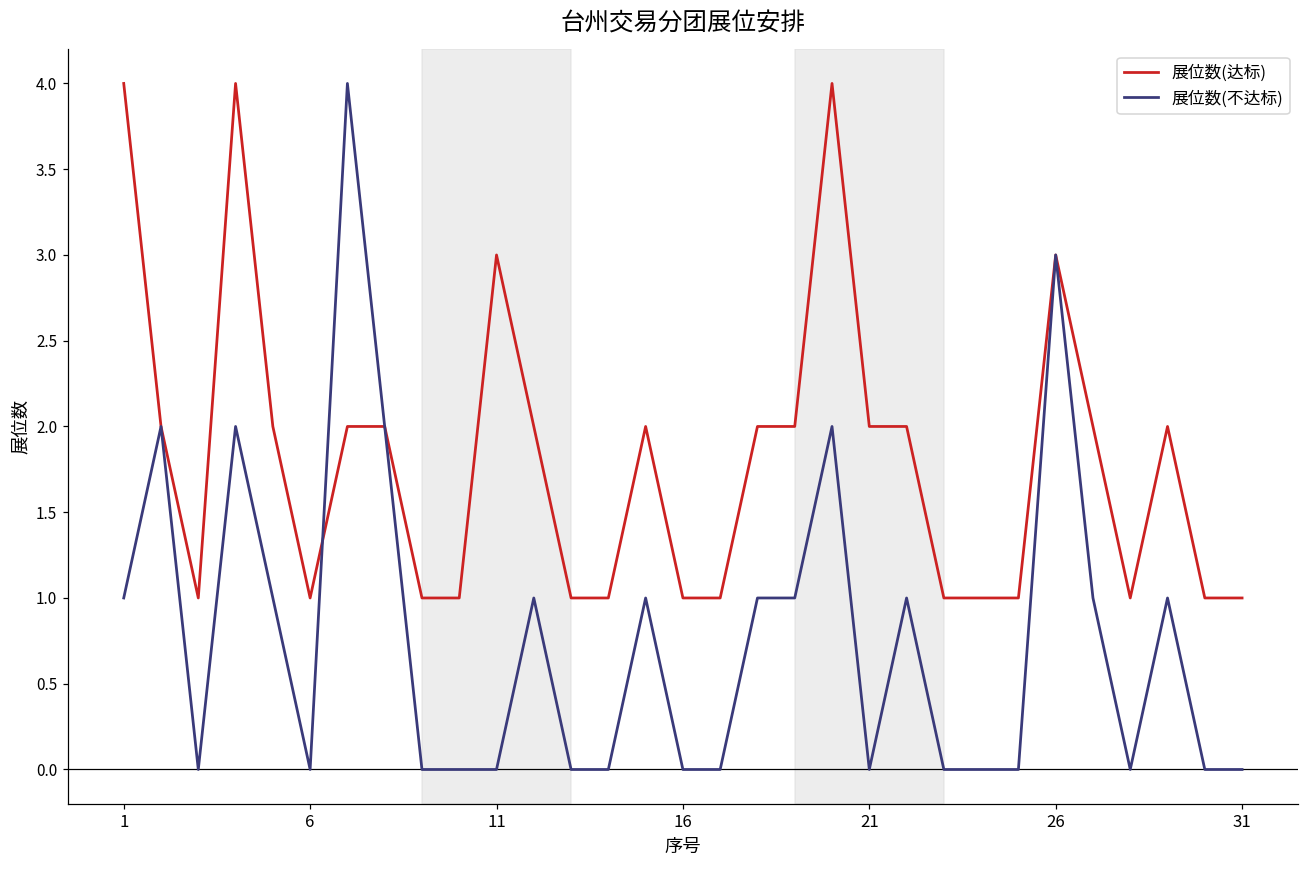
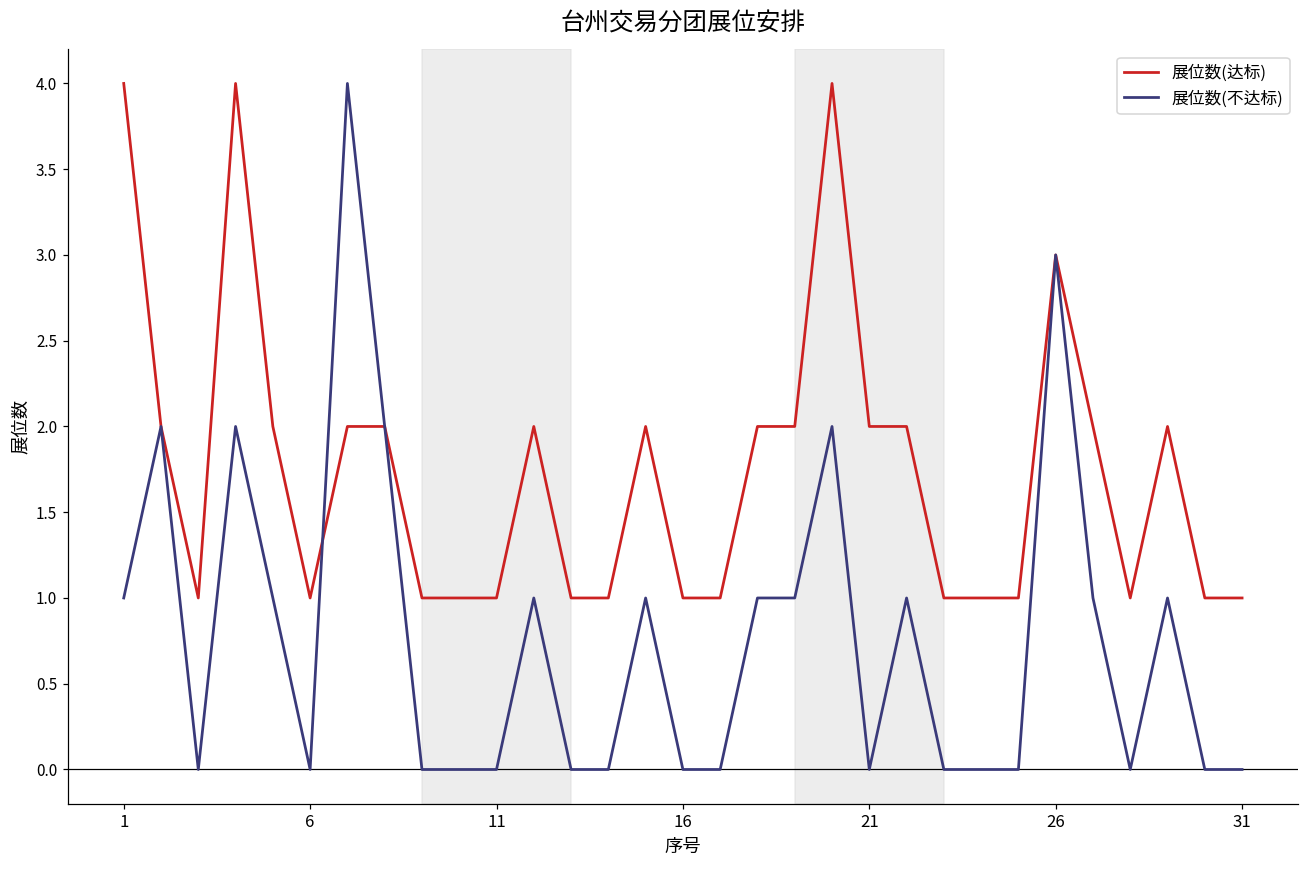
展位数(达标), 11: 3 -> 1
